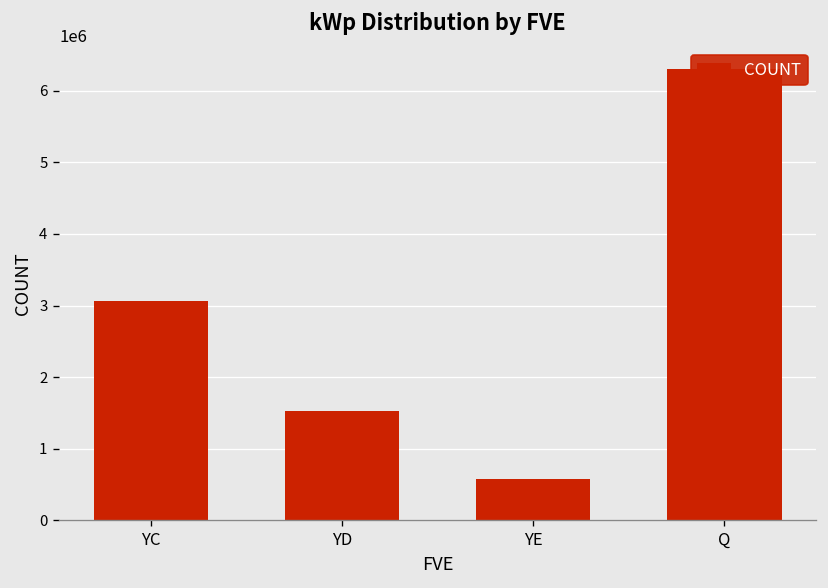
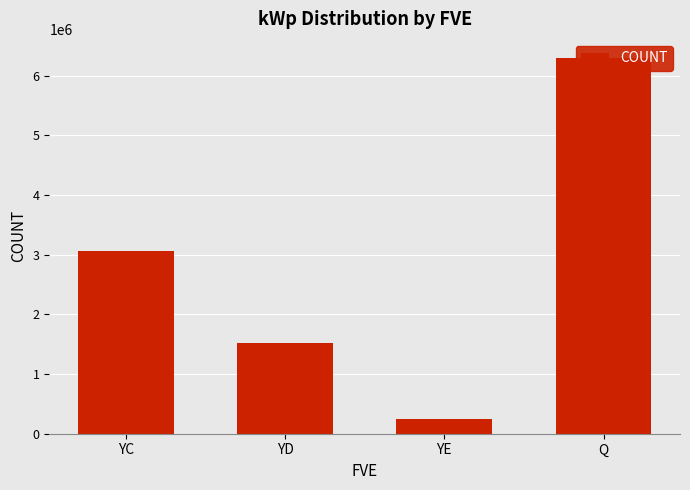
YE: 600000 -> 300000
